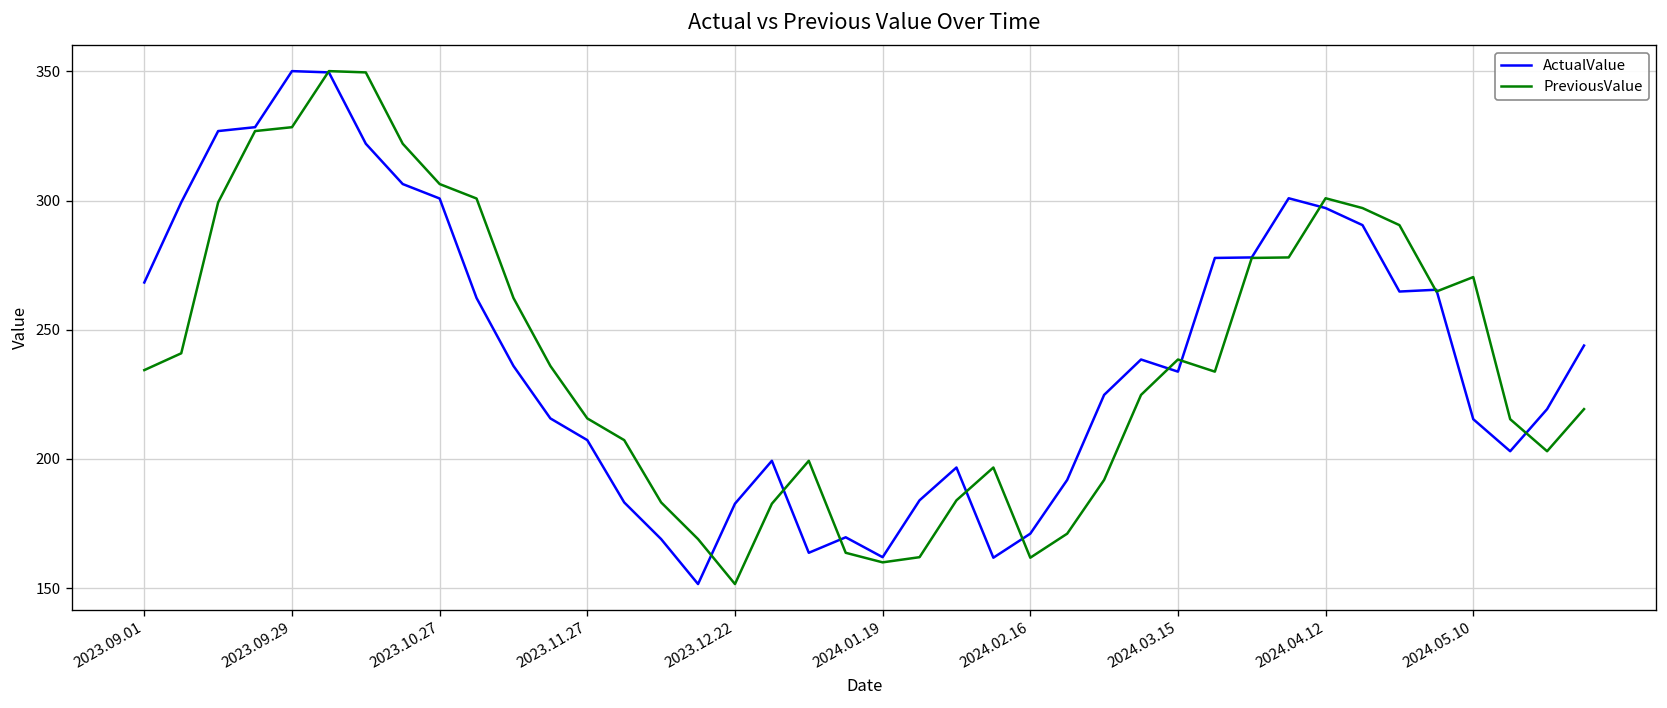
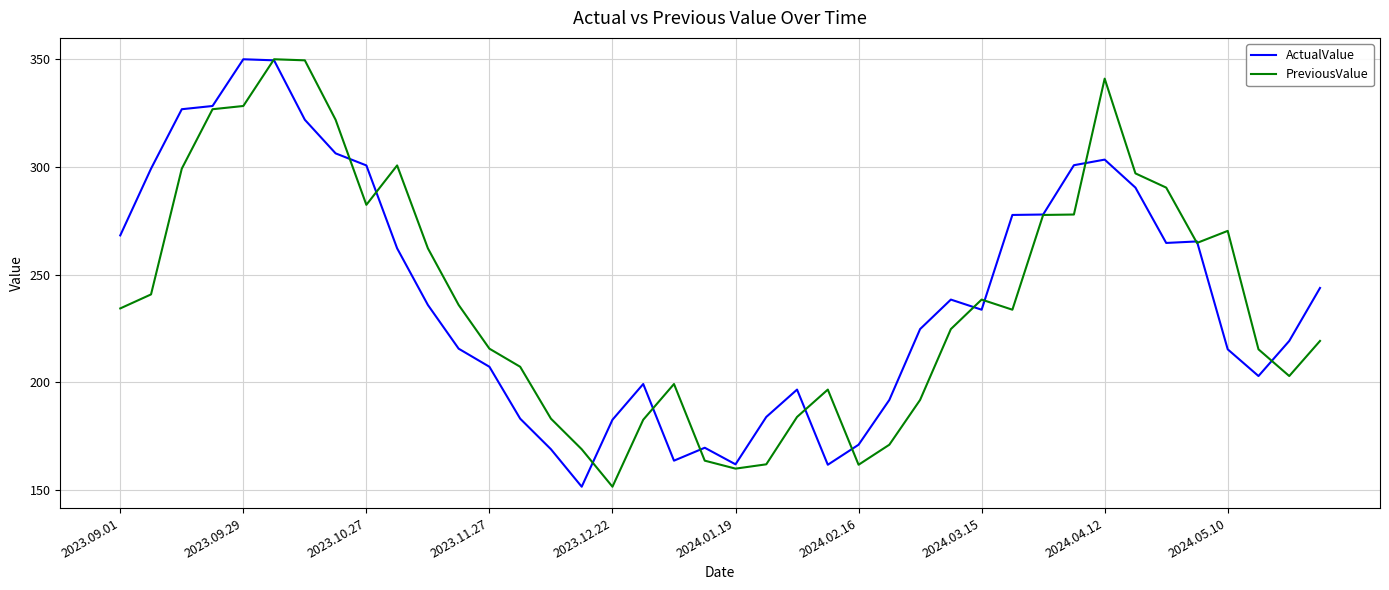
PreviousValue, 2023.10.27: 306 -> 283
ActualValue, 2024.04.12: 297 -> 304
PreviousValue, 2024.04.12: 301 -> 341
